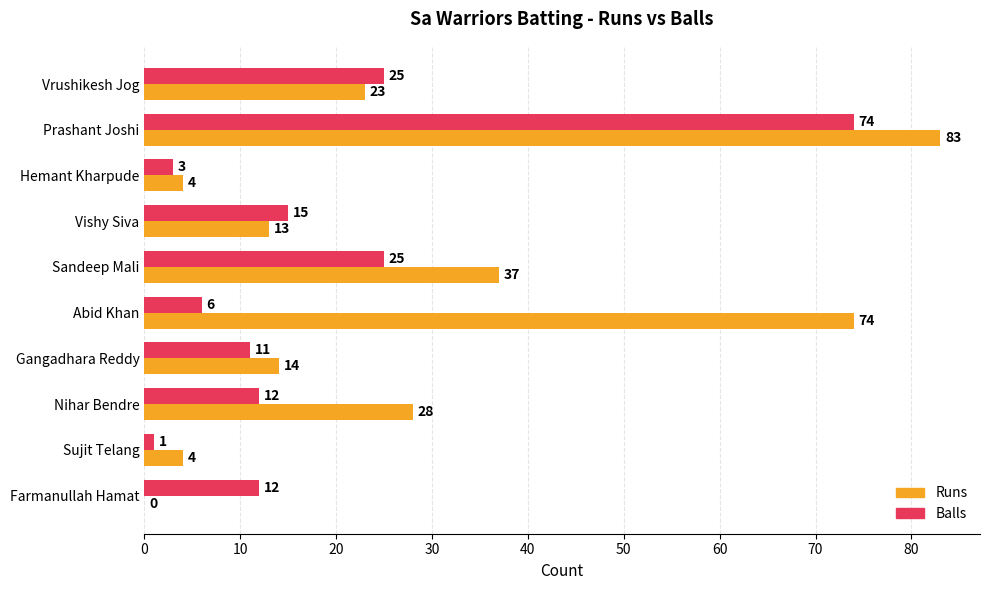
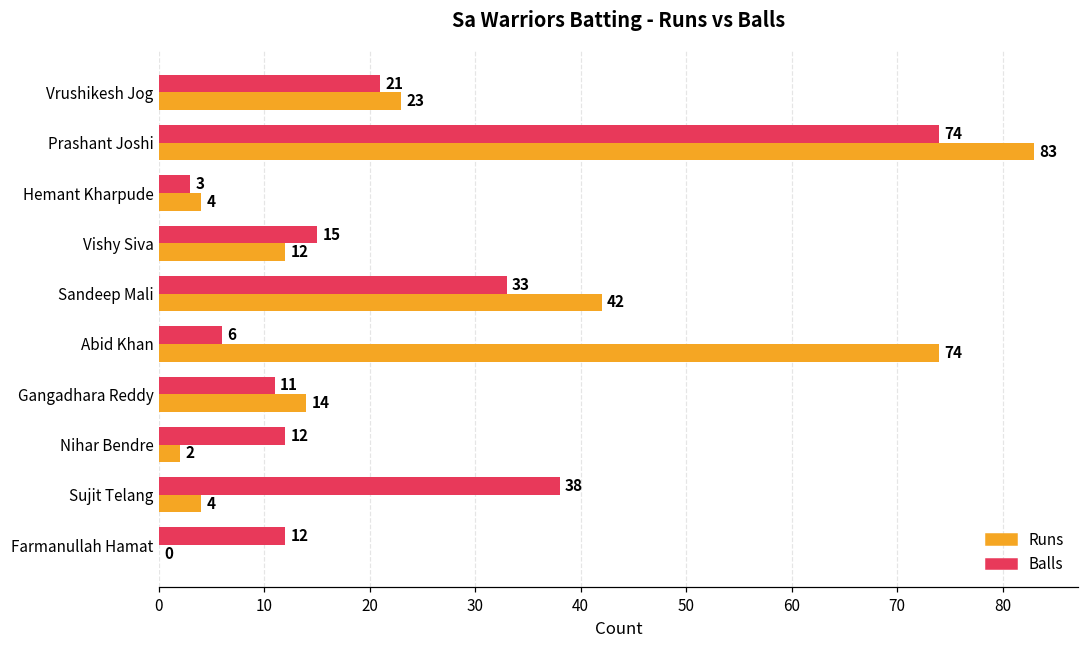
Balls, Vrushikesh Jog: 25 -> 21
Runs, Vishy Siva: 13 -> 12
Balls, Sandeep Mali: 25 -> 33
Runs, Sandeep Mali: 37 -> 42
Runs, Nihar Bendre: 28 -> 2
Balls, Sujit Telang: 1 -> 38
